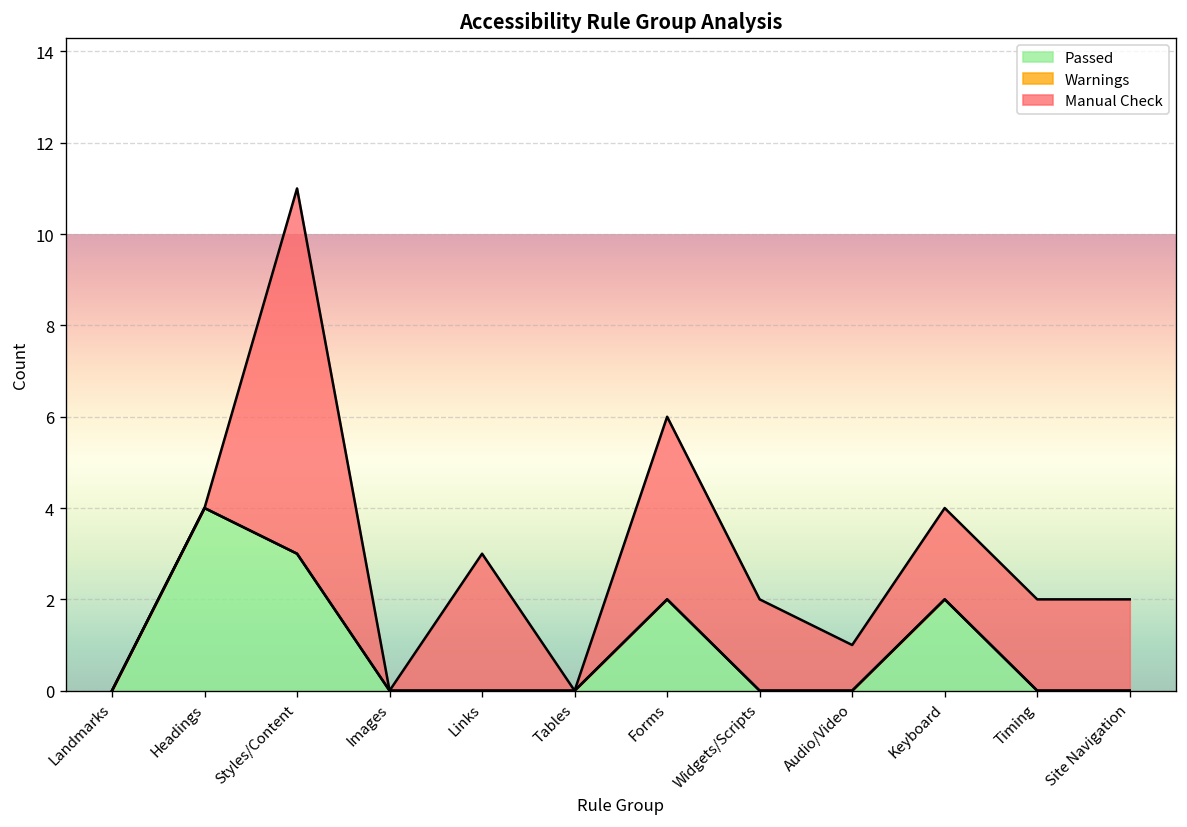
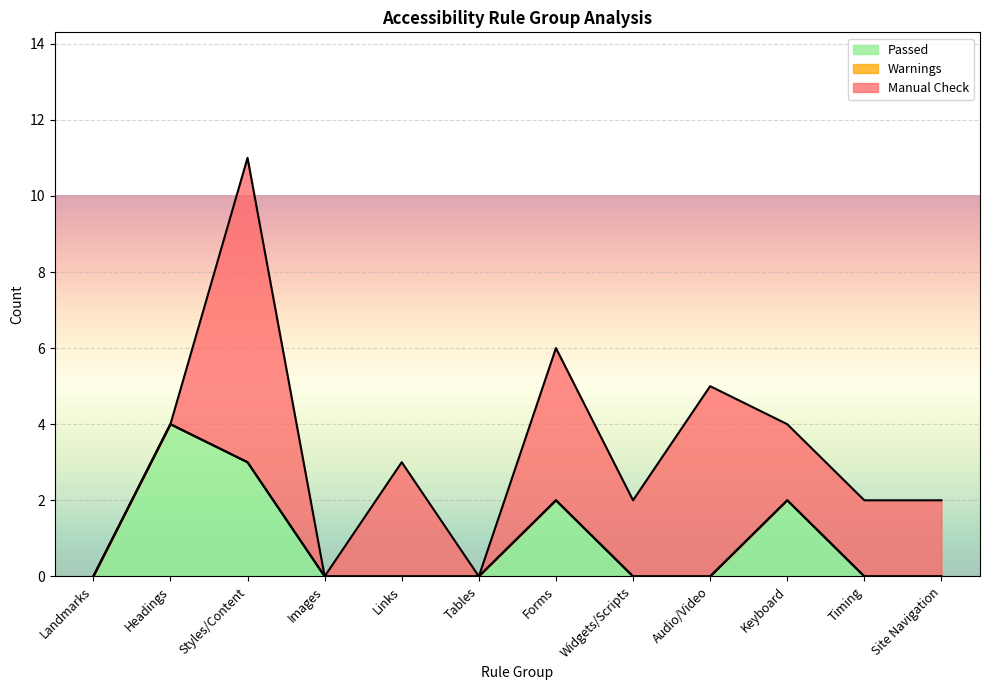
Manual Check, Audio/Video: 1 -> 5
